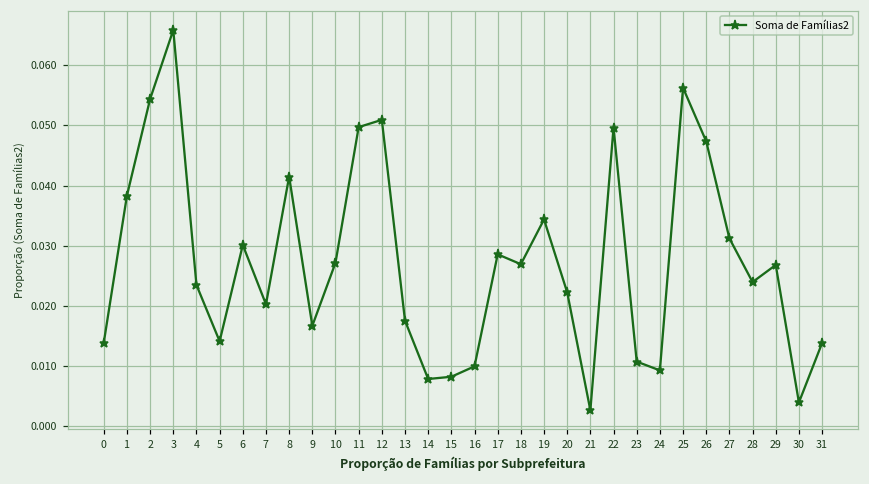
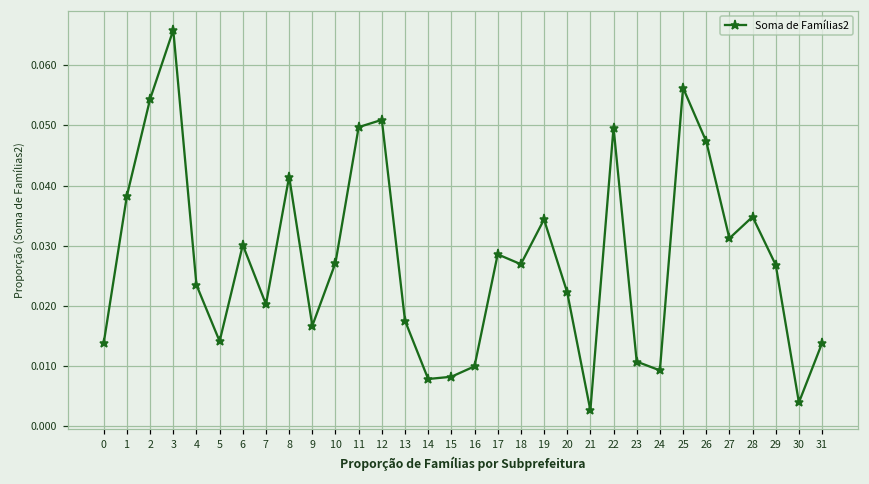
28: 0.024 -> 0.035
